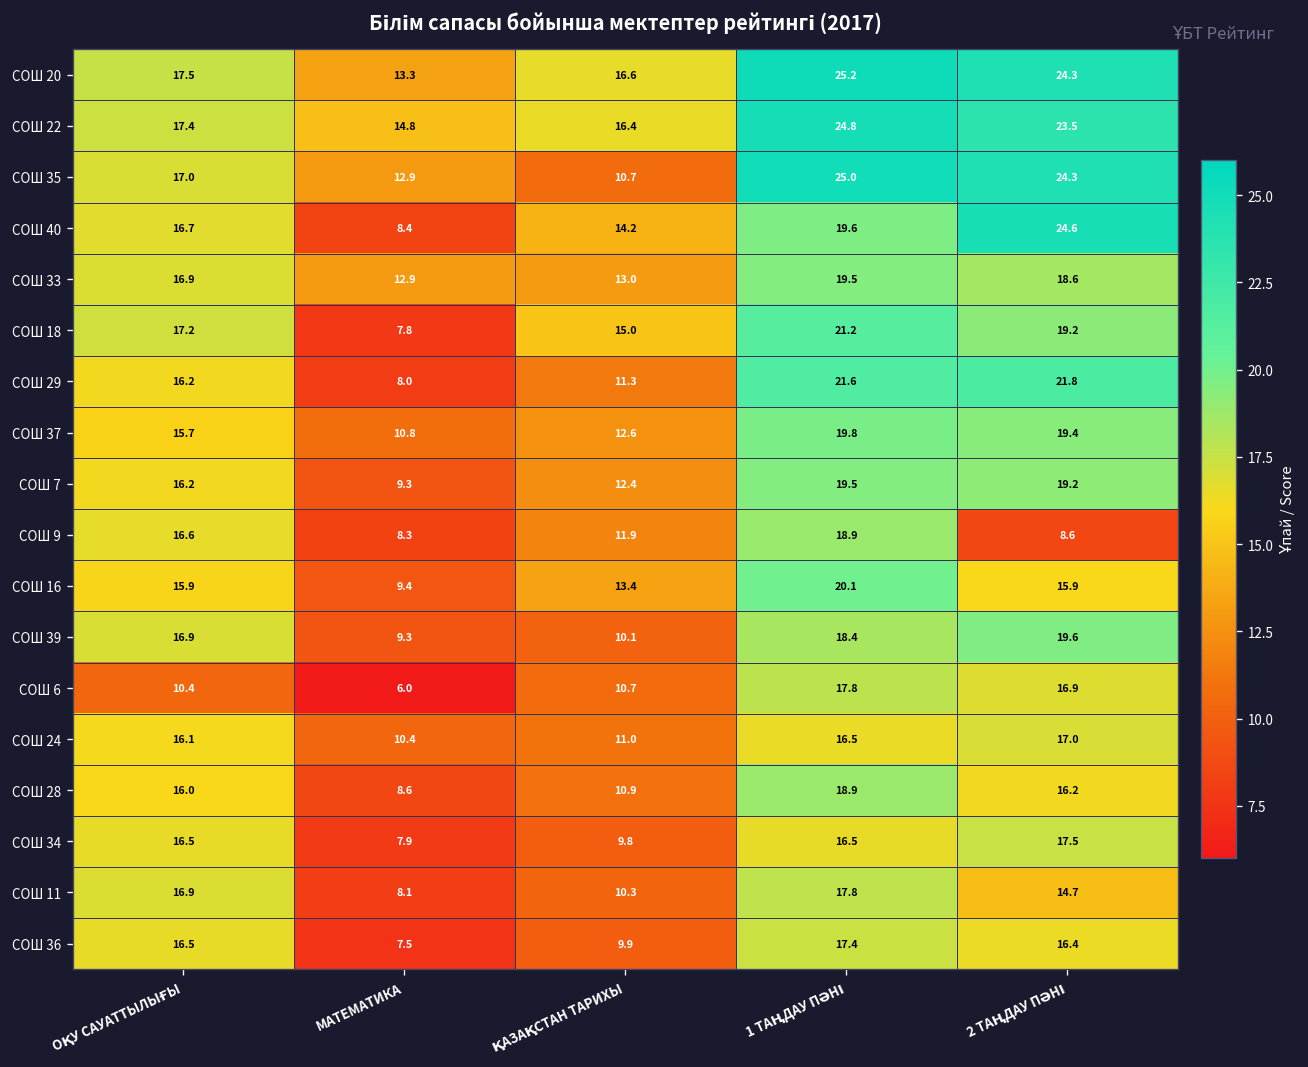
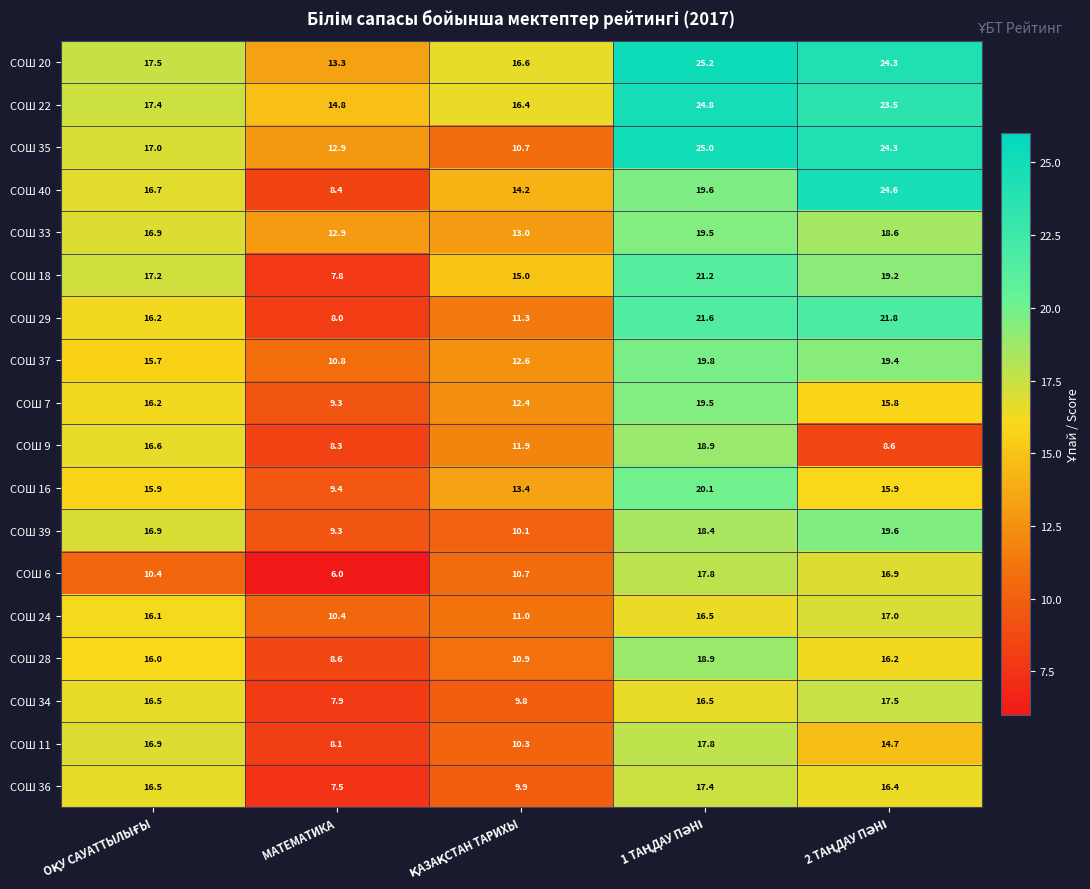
СОШ 7, 2 ТАҢДАУ ПӘНІ: 19.2 -> 15.8
